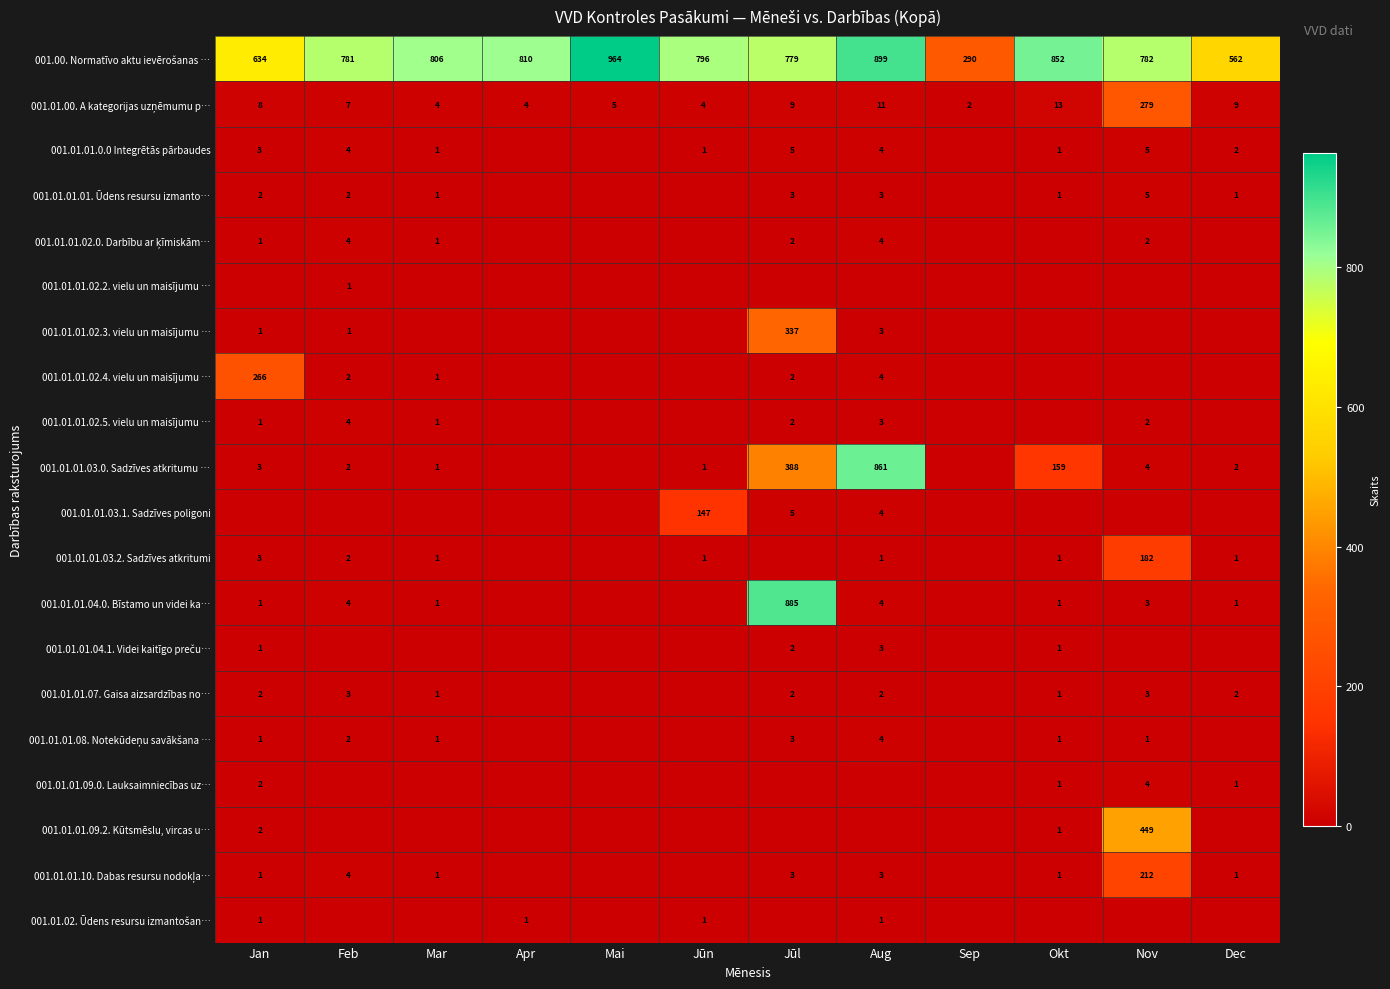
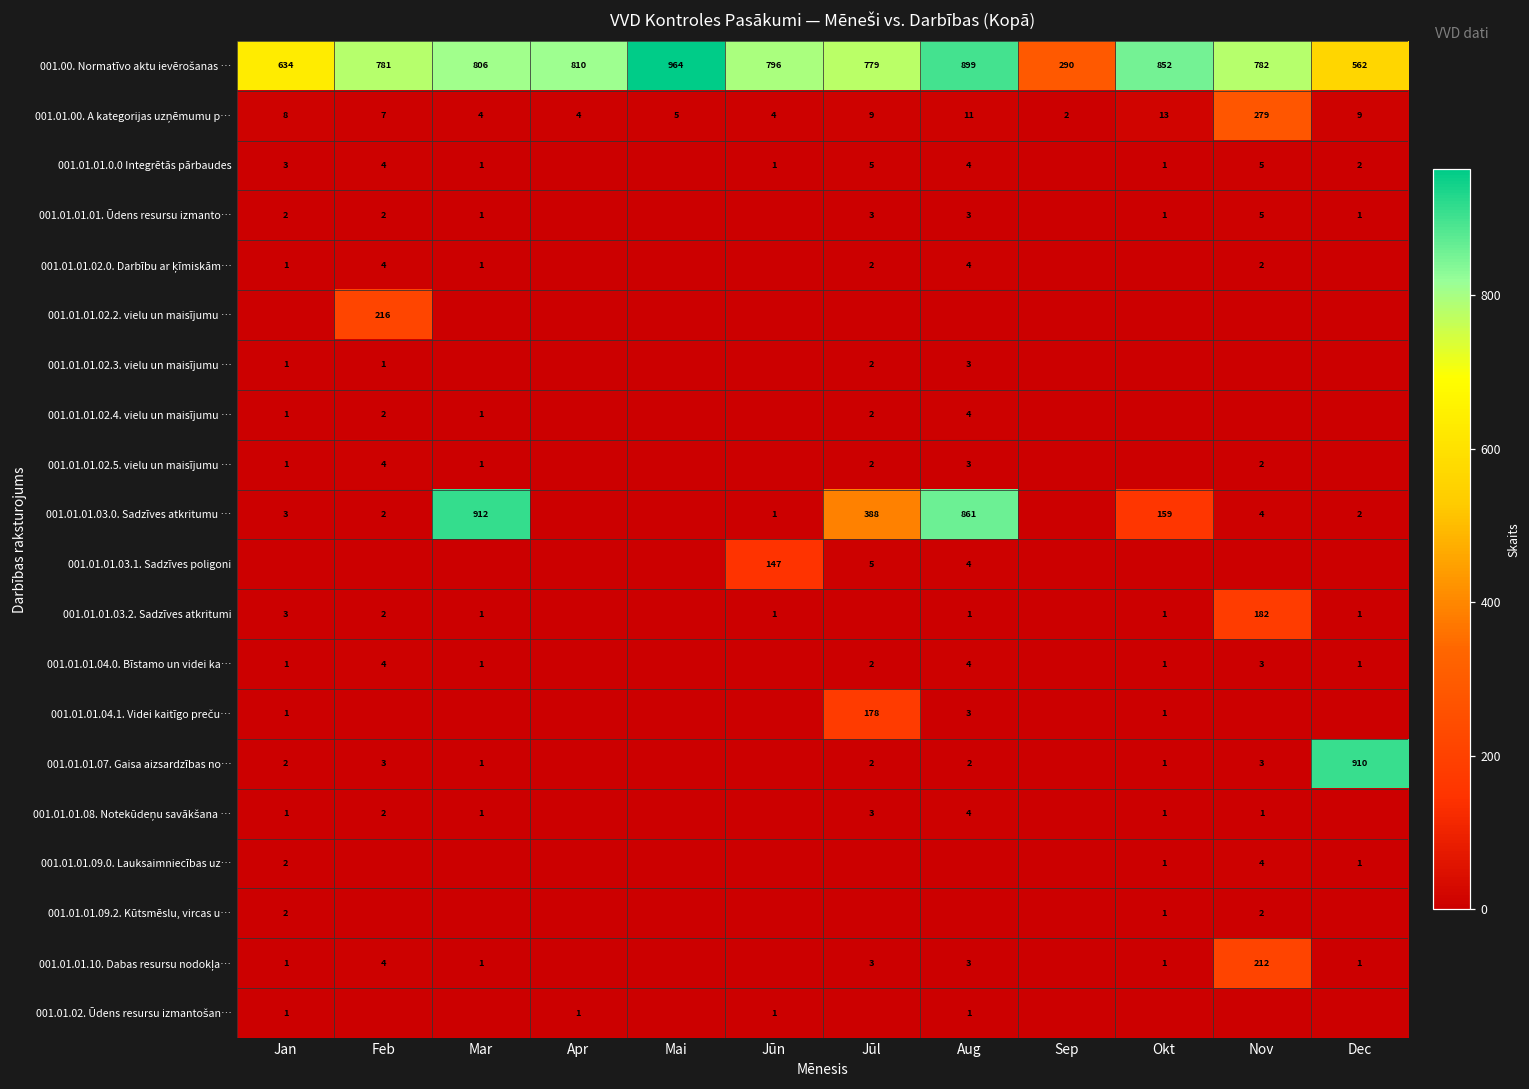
001.01.01.02.2. vielu un maisījumu …, Feb: 1 -> 216
001.01.01.02.3. vielu un maisījumu …, Jūl: 337 -> 2
001.01.01.02.4. vielu un maisījumu …, Jan: 266 -> 1
001.01.01.03.0. Sadzīves atkritumu …, Mar: 1 -> 912
001.01.01.04.0. Bīstamo un videi ka…, Jūl: 885 -> 2
001.01.01.04.1. Videi kaitīgo preču…, Jūl: 2 -> 178
001.01.01.07. Gaisa aizsardzības no…, Dec: 2 -> 910
001.01.01.09.2. Kūtsmēslu, vircas u…, Nov: 449 -> 2
